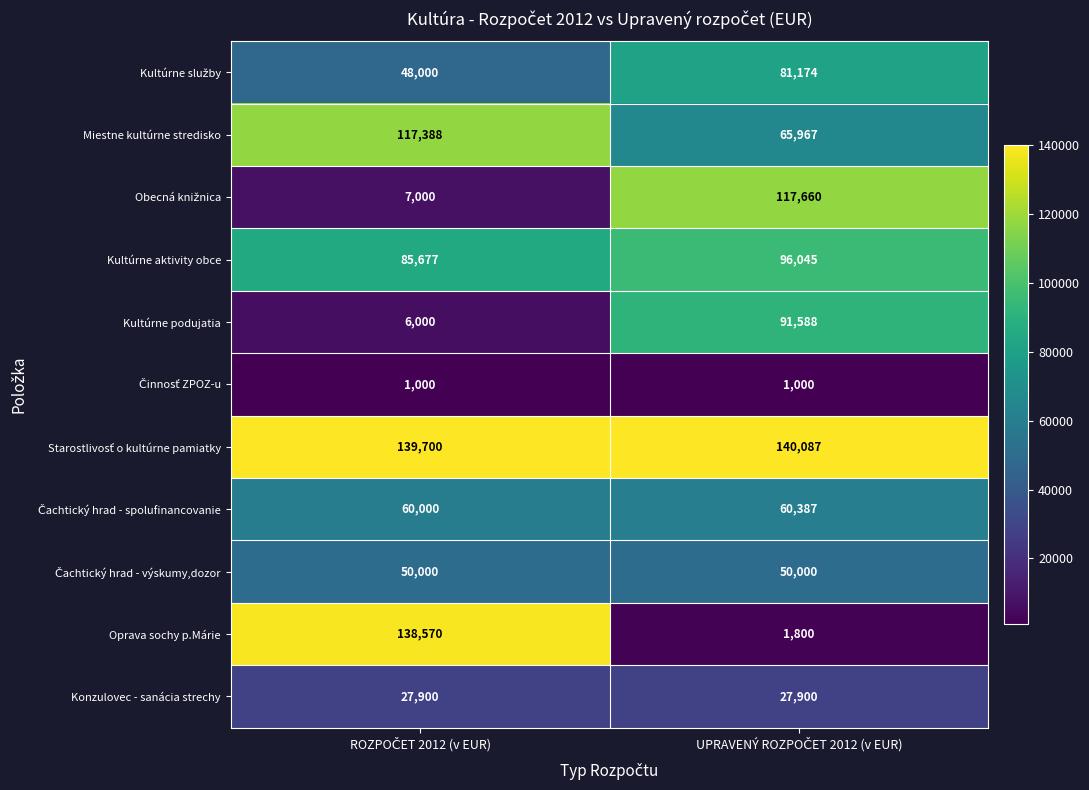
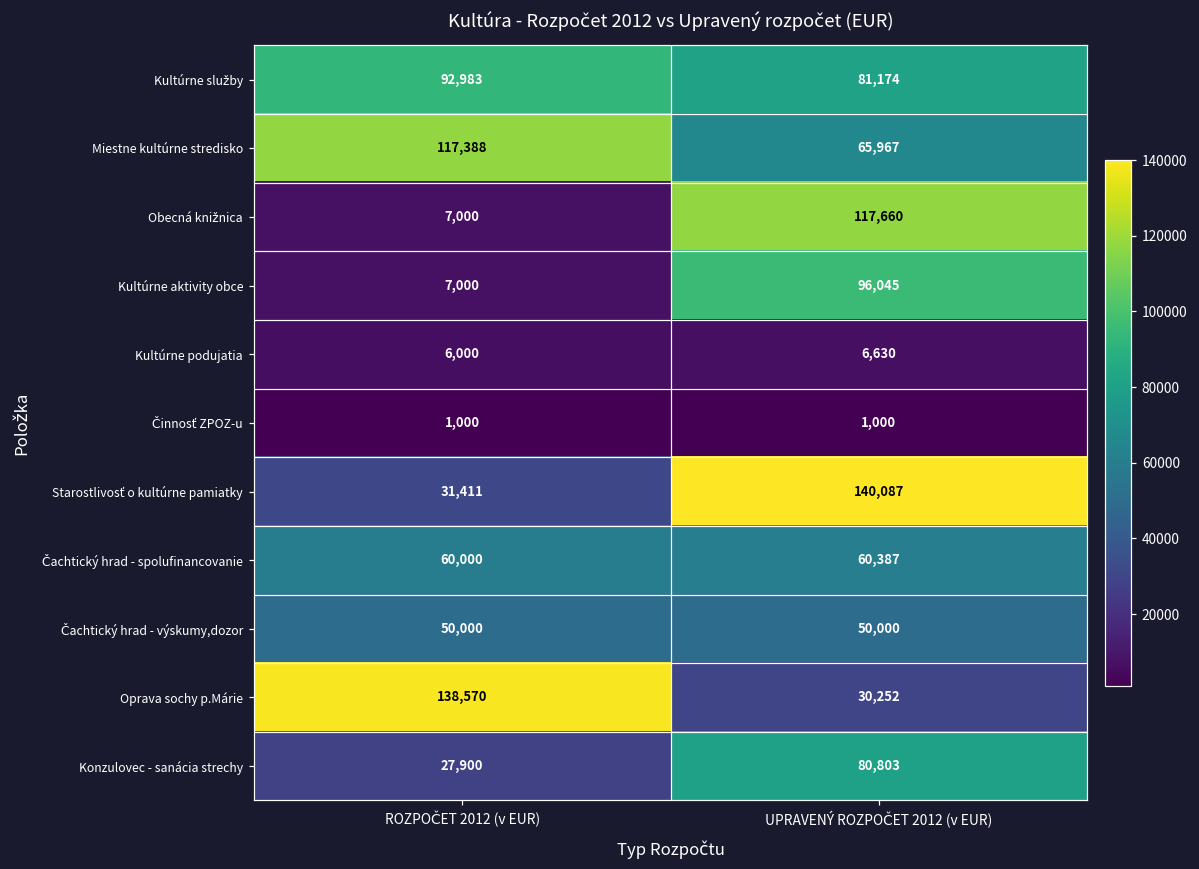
Kultúrne služby, ROZPOČET 2012 (v EUR): 48,000 -> 92,983
Kultúrne aktivity obce, ROZPOČET 2012 (v EUR): 85,677 -> 7,000
Kultúrne podujatia, UPRAVENÝ ROZPOČET 2012 (v EUR): 91,588 -> 6,630
Starostlivosť o kultúrne pamiatky, ROZPOČET 2012 (v EUR): 139,700 -> 31,411
Oprava sochy p.Márie, UPRAVENÝ ROZPOČET 2012 (v EUR): 1,800 -> 30,252
Konzulovec - sanácia strechy, UPRAVENÝ ROZPOČET 2012 (v EUR): 27,900 -> 80,803
